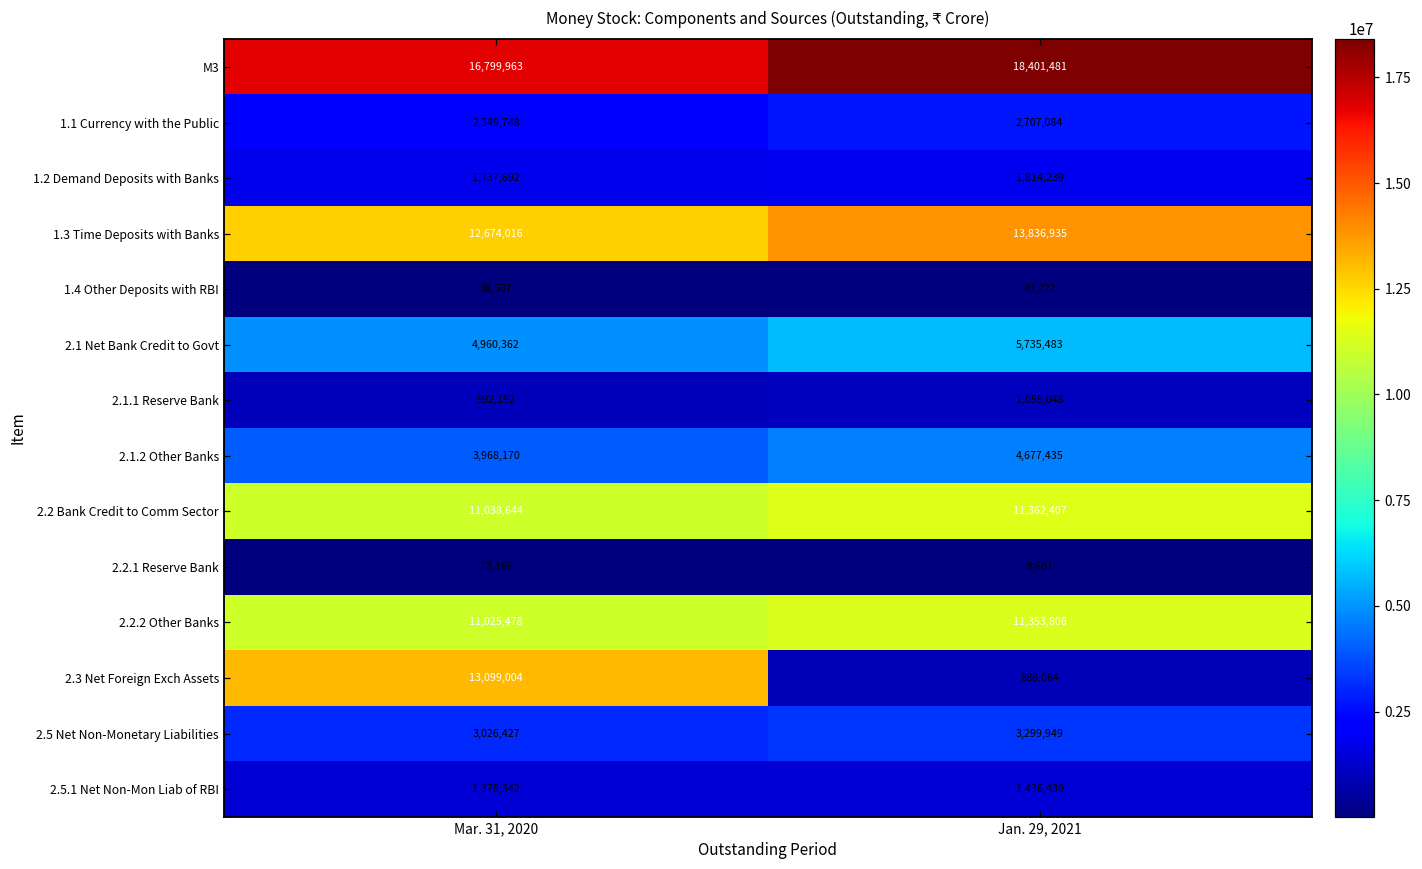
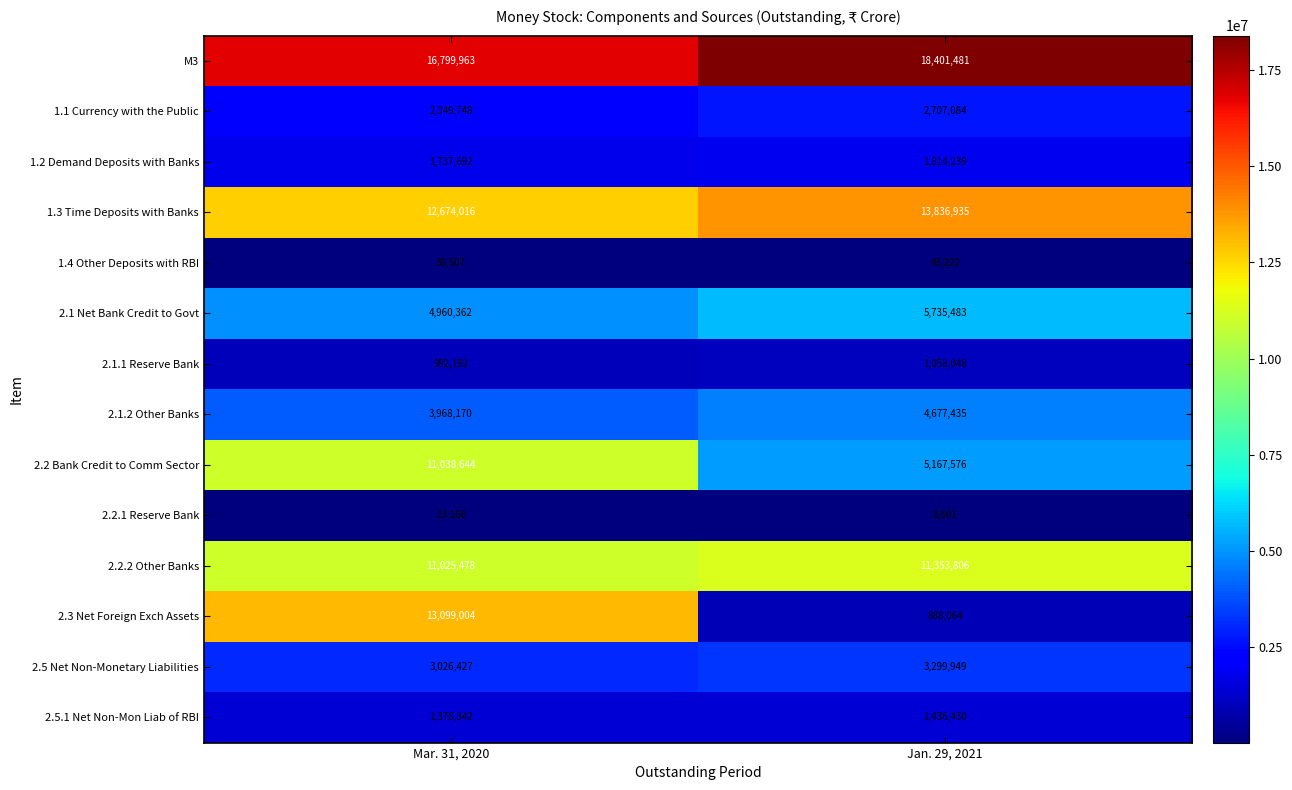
2.2 Bank Credit to Comm Sector, Jan. 29, 2021: 11,362,407 -> 5,167,576
